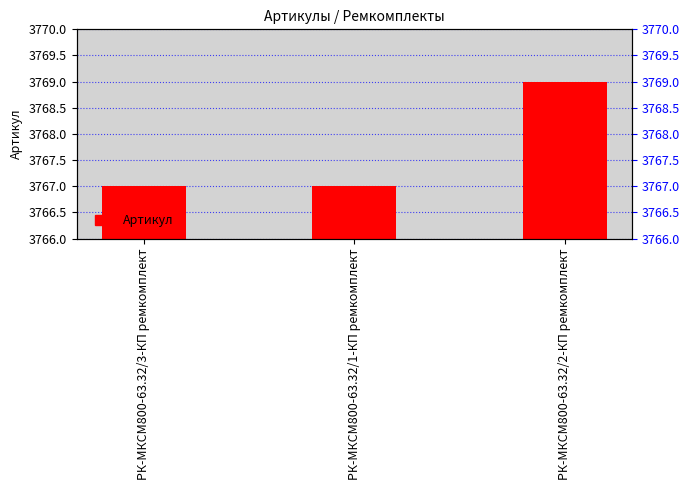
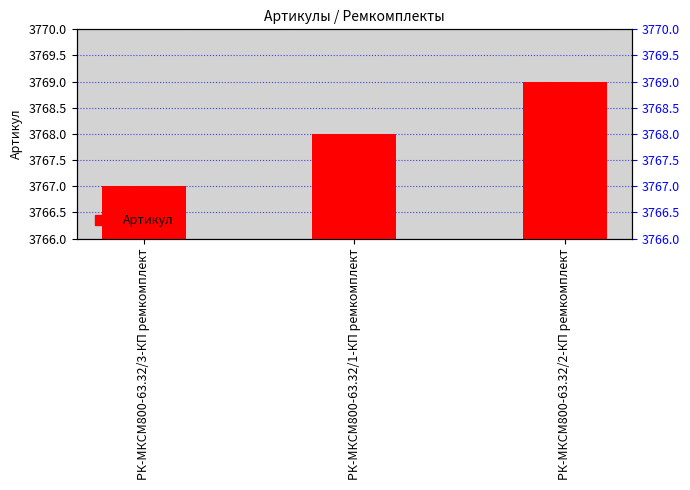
РК-МКСМ800-63.32/1-КП ремкомплект: 3767 -> 3768
